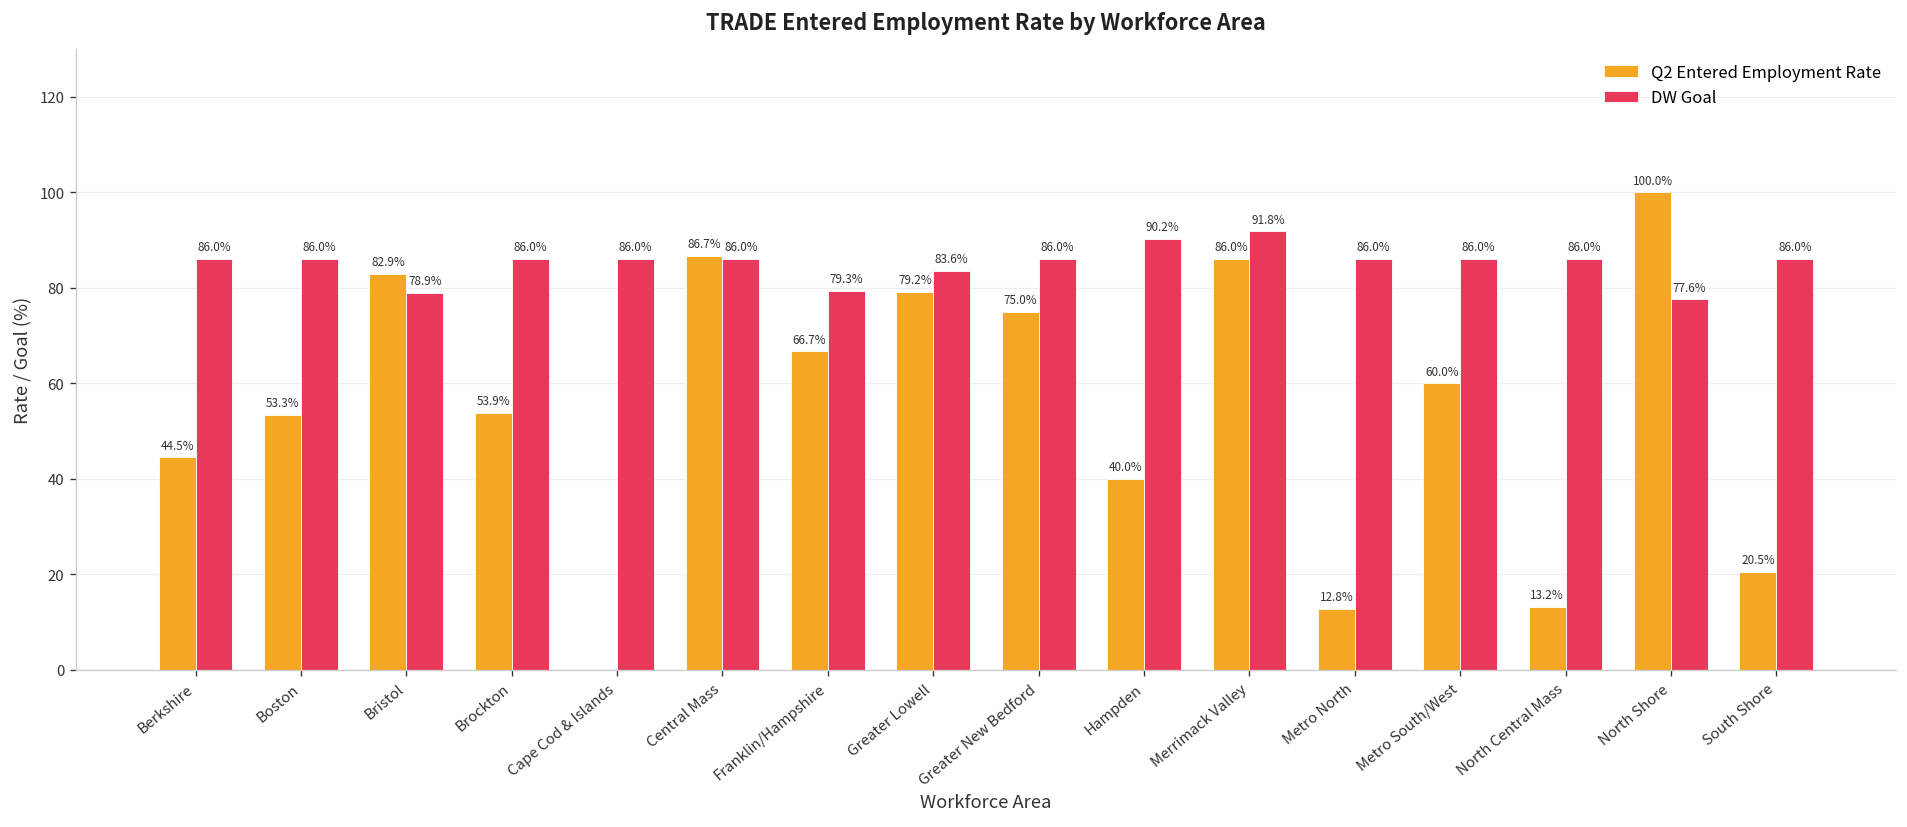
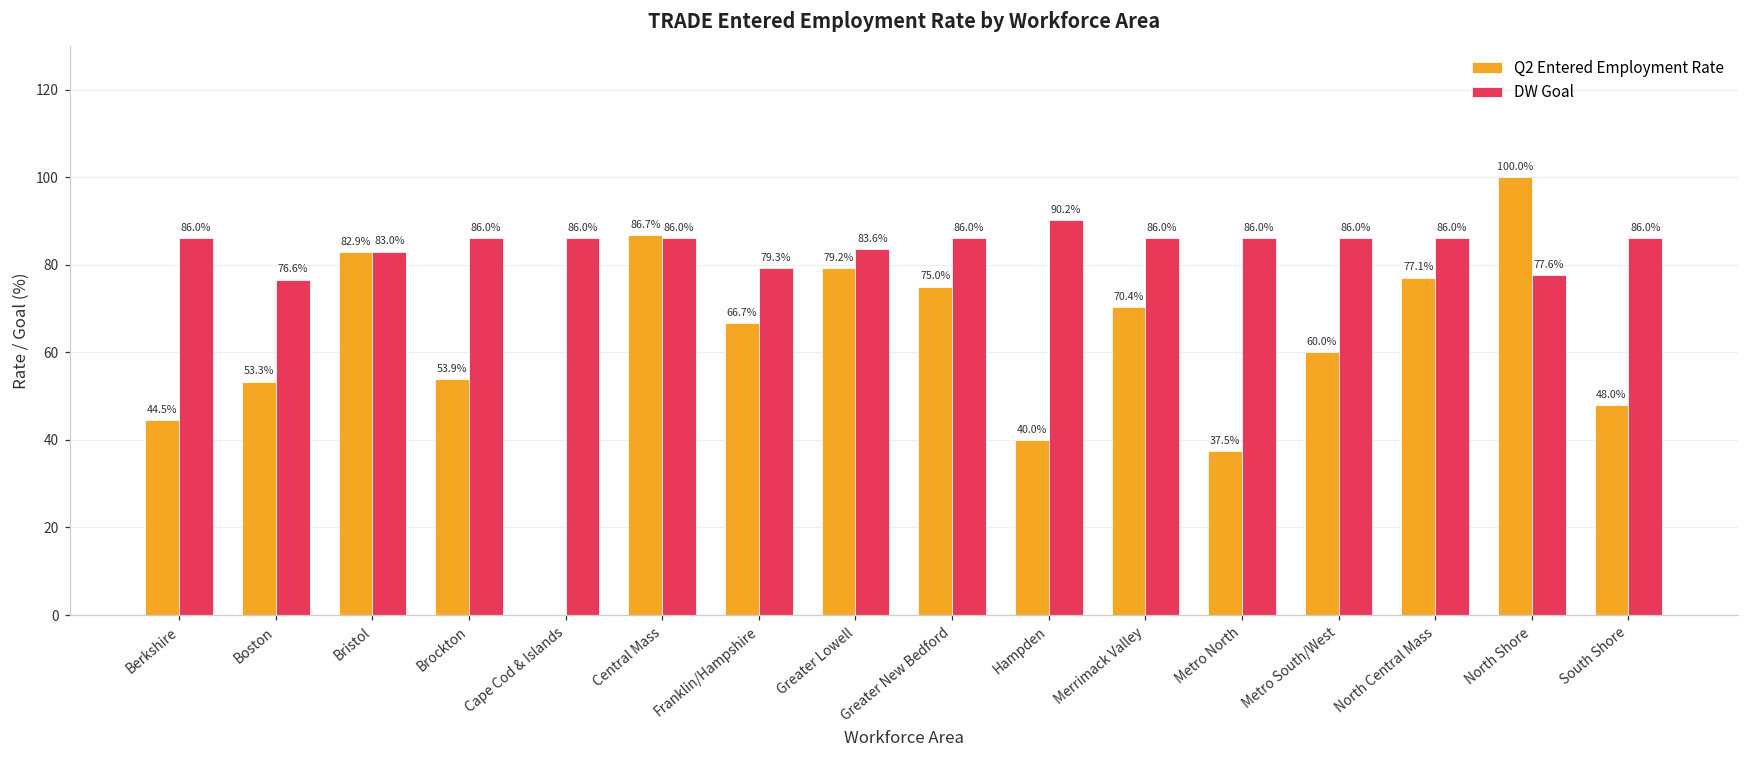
DW Goal, Boston: 86.0% -> 76.6%
DW Goal, Bristol: 78.9% -> 83.0%
Q2 Entered Employment Rate, Merrimack Valley: 86.0% -> 70.4%
DW Goal, Merrimack Valley: 91.8% -> 86.0%
Q2 Entered Employment Rate, Metro North: 12.8% -> 37.5%
Q2 Entered Employment Rate, North Central Mass: 13.2% -> 77.1%
Q2 Entered Employment Rate, South Shore: 20.5% -> 48.0%
